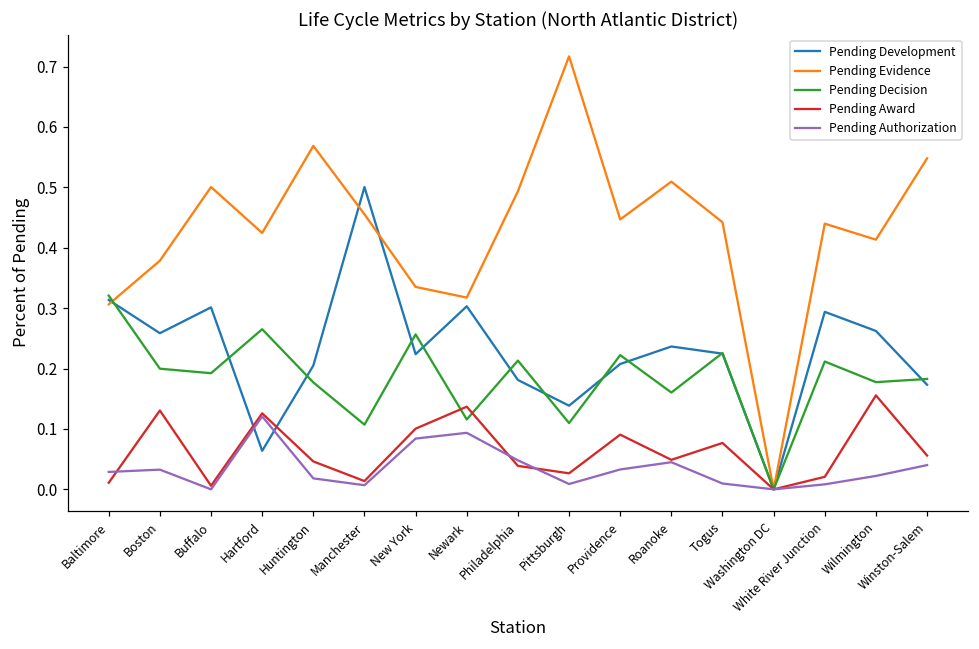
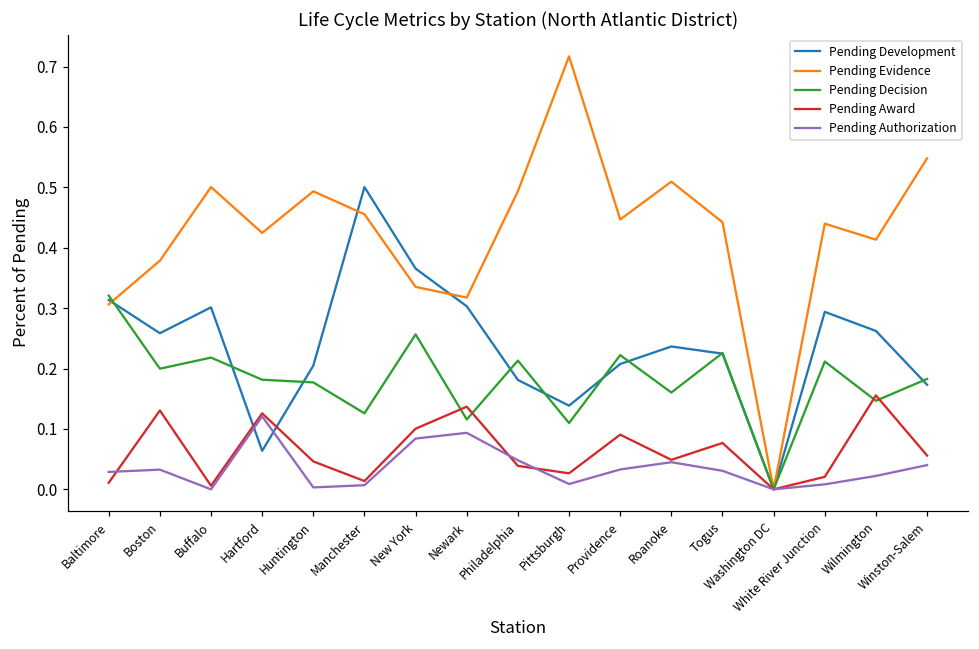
Pending Decision, Buffalo: 0.19 -> 0.22
Pending Decision, Hartford: 0.27 -> 0.18
Pending Evidence, Huntington: 0.57 -> 0.49
Pending Authorization, Huntington: 0.02 -> 0.00
Pending Decision, Manchester: 0.11 -> 0.13
Pending Development, New York: 0.22 -> 0.37
Pending Authorization, Togus: 0.01 -> 0.03
Pending Decision, Wilmington: 0.18 -> 0.15
